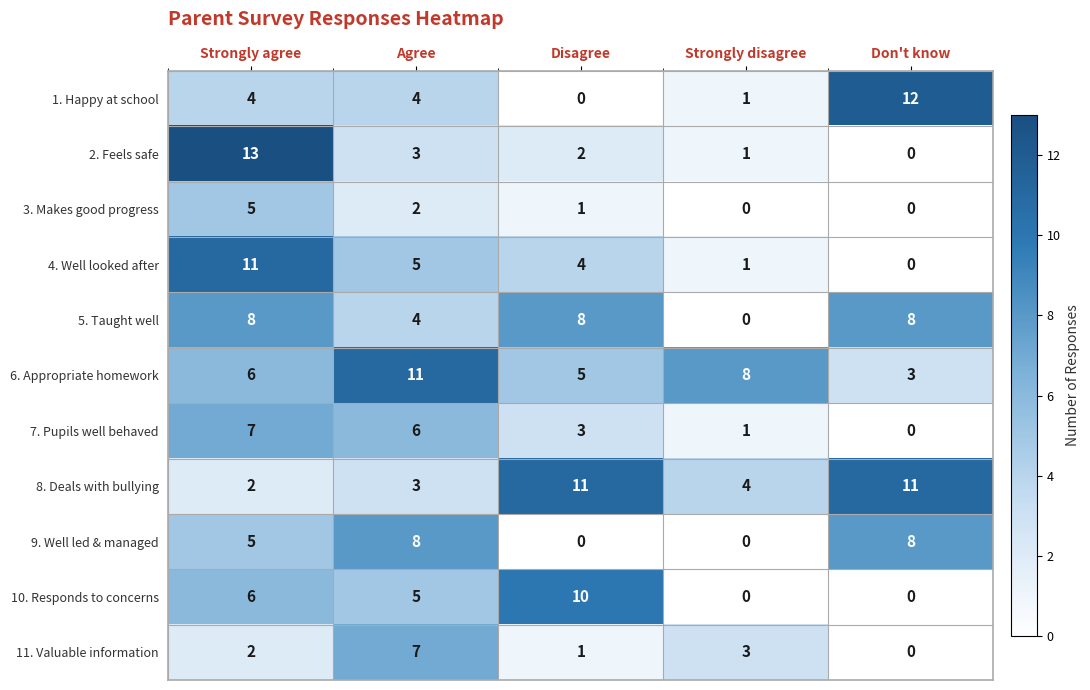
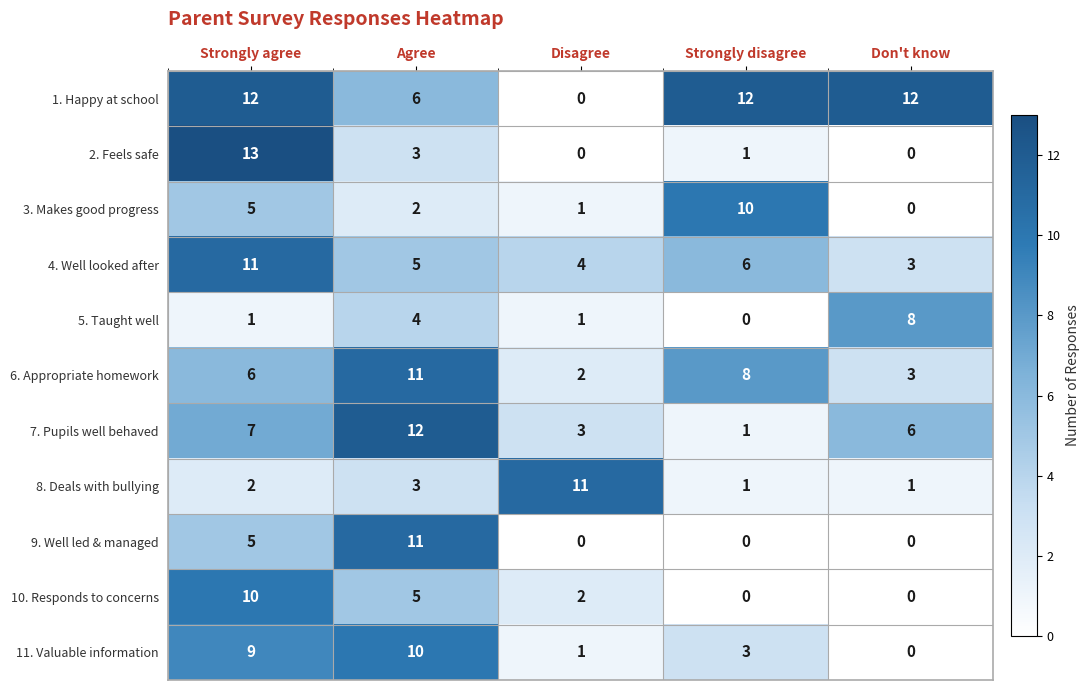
1. Happy at school, Strongly agree: 4 -> 12
1. Happy at school, Agree: 4 -> 6
1. Happy at school, Strongly disagree: 1 -> 12
2. Feels safe, Disagree: 2 -> 0
3. Makes good progress, Strongly disagree: 0 -> 10
4. Well looked after, Strongly disagree: 1 -> 6
4. Well looked after, Don't know: 0 -> 3
5. Taught well, Strongly agree: 8 -> 1
5. Taught well, Disagree: 8 -> 1
6. Appropriate homework, Disagree: 5 -> 2
7. Pupils well behaved, Agree: 6 -> 12
7. Pupils well behaved, Don't know: 0 -> 6
8. Deals with bullying, Strongly disagree: 4 -> 1
8. Deals with bullying, Don't know: 11 -> 1
9. Well led & managed, Agree: 8 -> 11
9. Well led & managed, Don't know: 8 -> 0
10. Responds to concerns, Strongly agree: 6 -> 10
10. Responds to concerns, Disagree: 10 -> 2
11. Valuable information, Strongly agree: 2 -> 9
11. Valuable information, Agree: 7 -> 10
